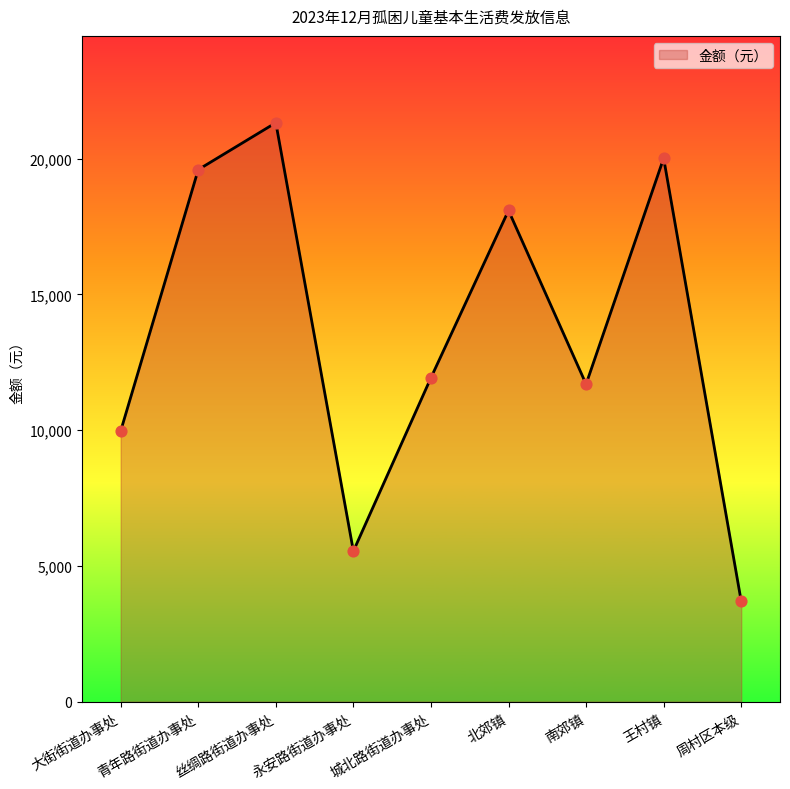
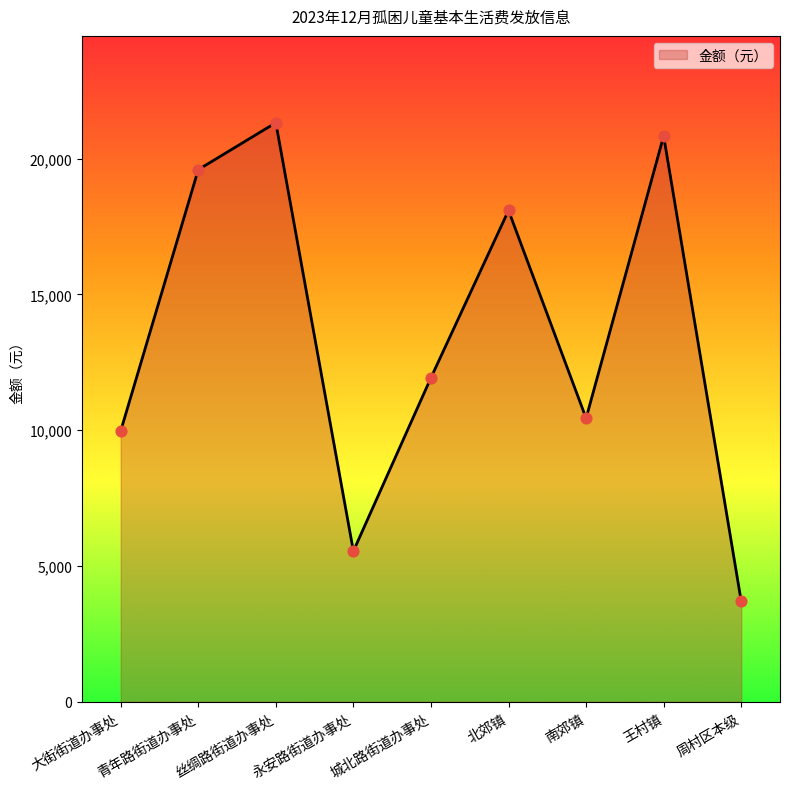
南郊镇: 11,700 -> 10,400
王村镇: 20,000 -> 20,800
